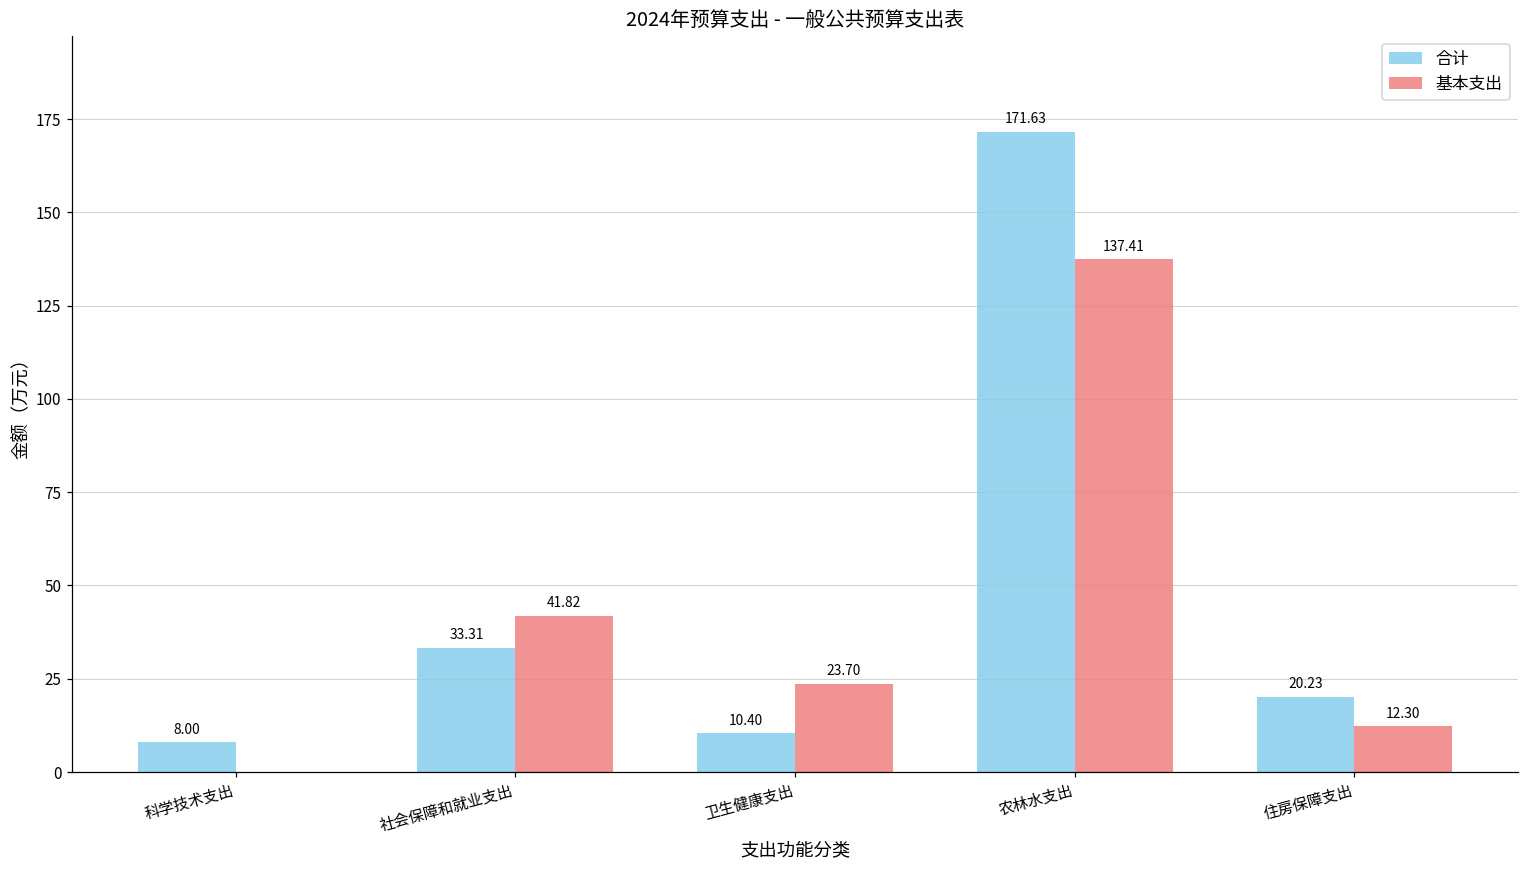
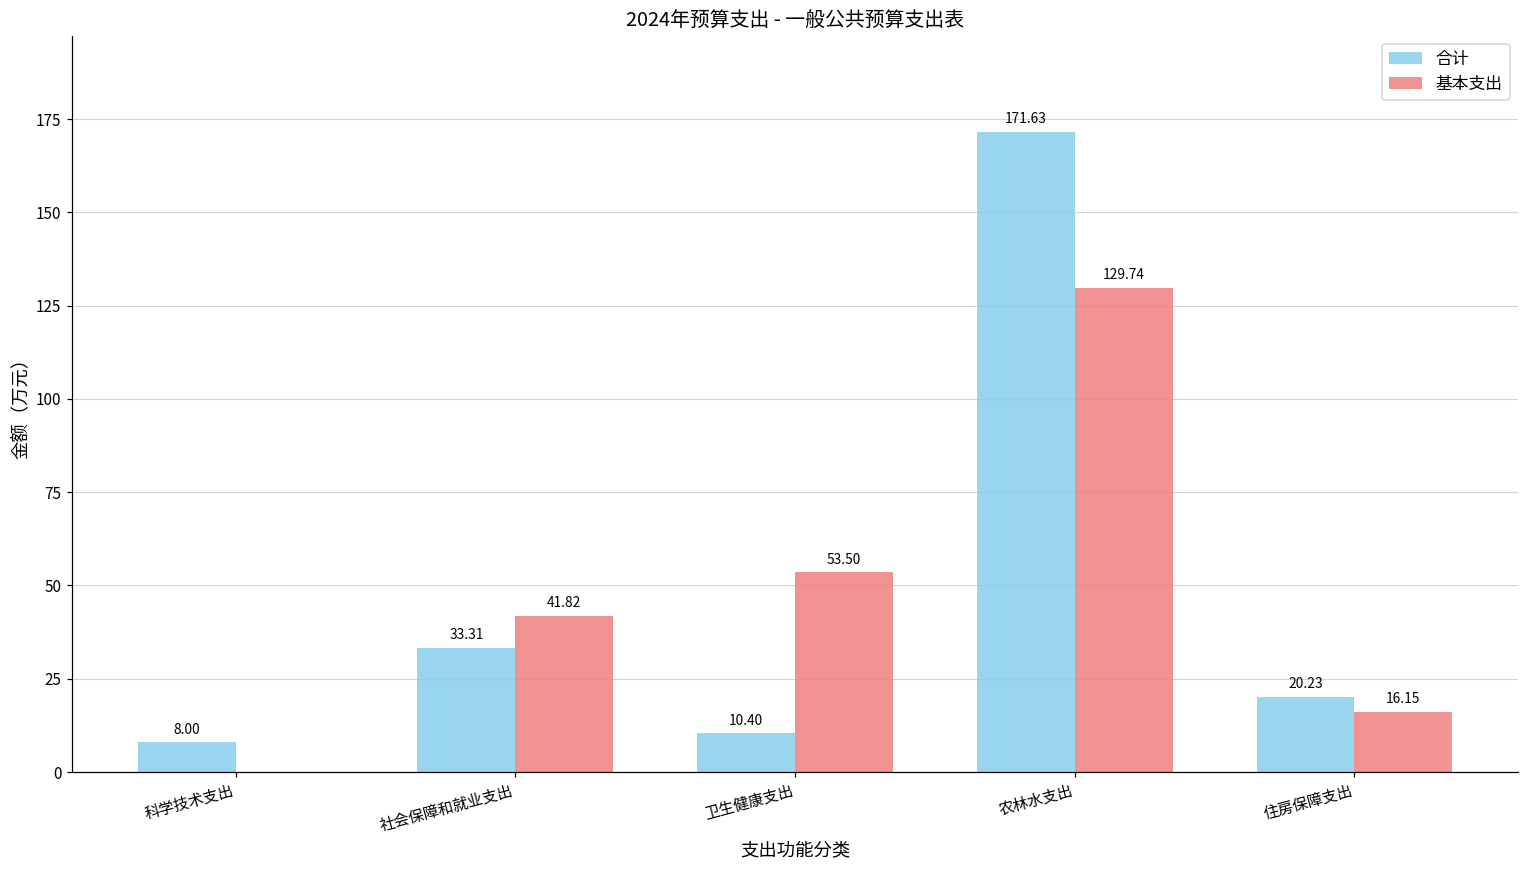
基本支出, 卫生健康支出: 23.70 -> 53.50
基本支出, 农林水支出: 137.41 -> 129.74
基本支出, 住房保障支出: 12.30 -> 16.15
